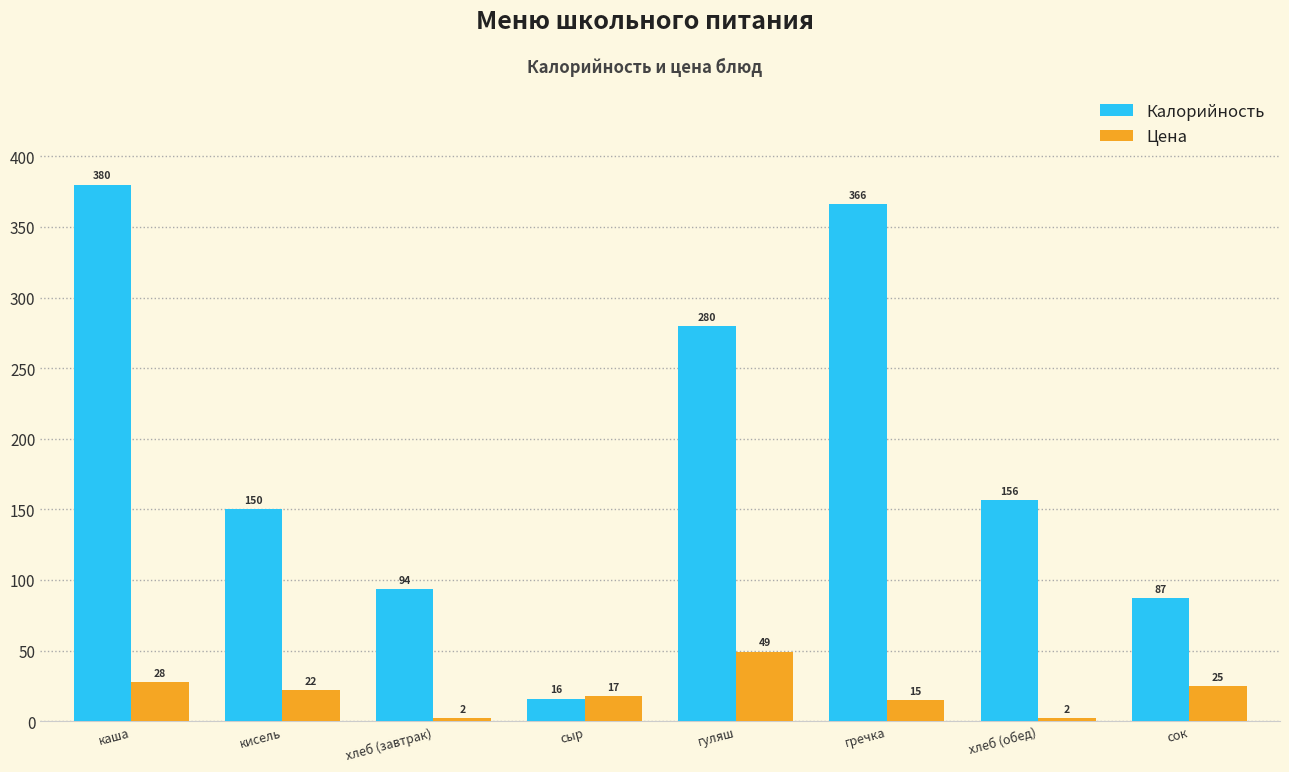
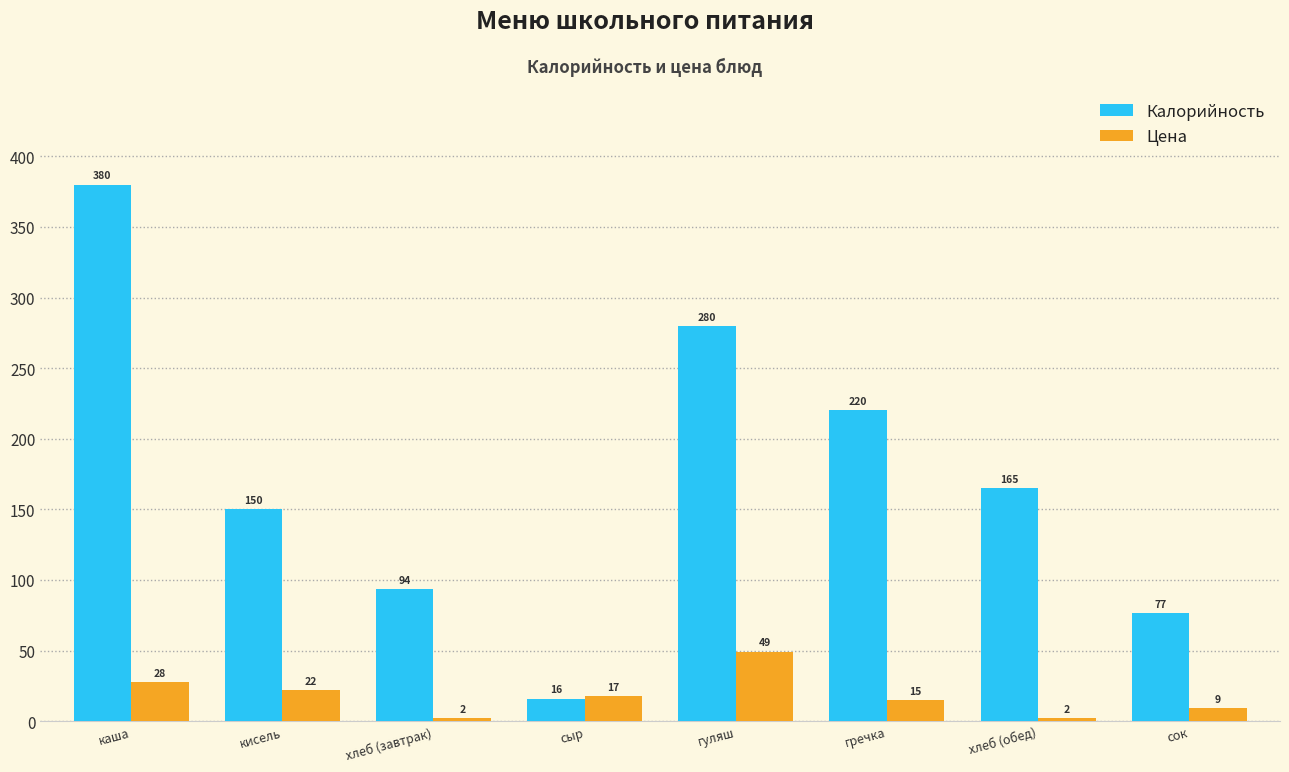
Калорийность, гречка: 366 -> 220
Калорийность, хлеб (обед): 156 -> 165
Калорийность, сок: 87 -> 77
Цена, сок: 25 -> 9
